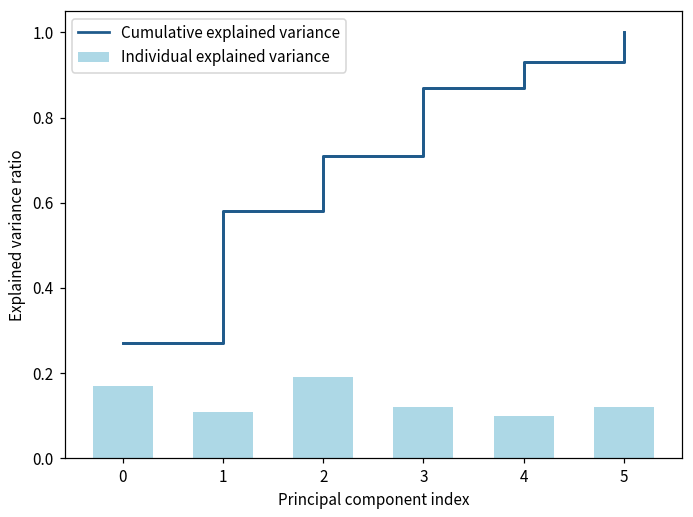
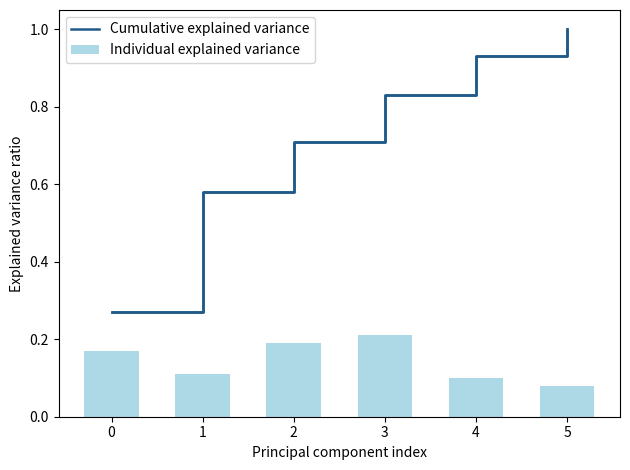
Cumulative explained variance, 3: 0.87 -> 0.83
Individual explained variance, 3: 0.12 -> 0.21
Individual explained variance, 5: 0.12 -> 0.08
